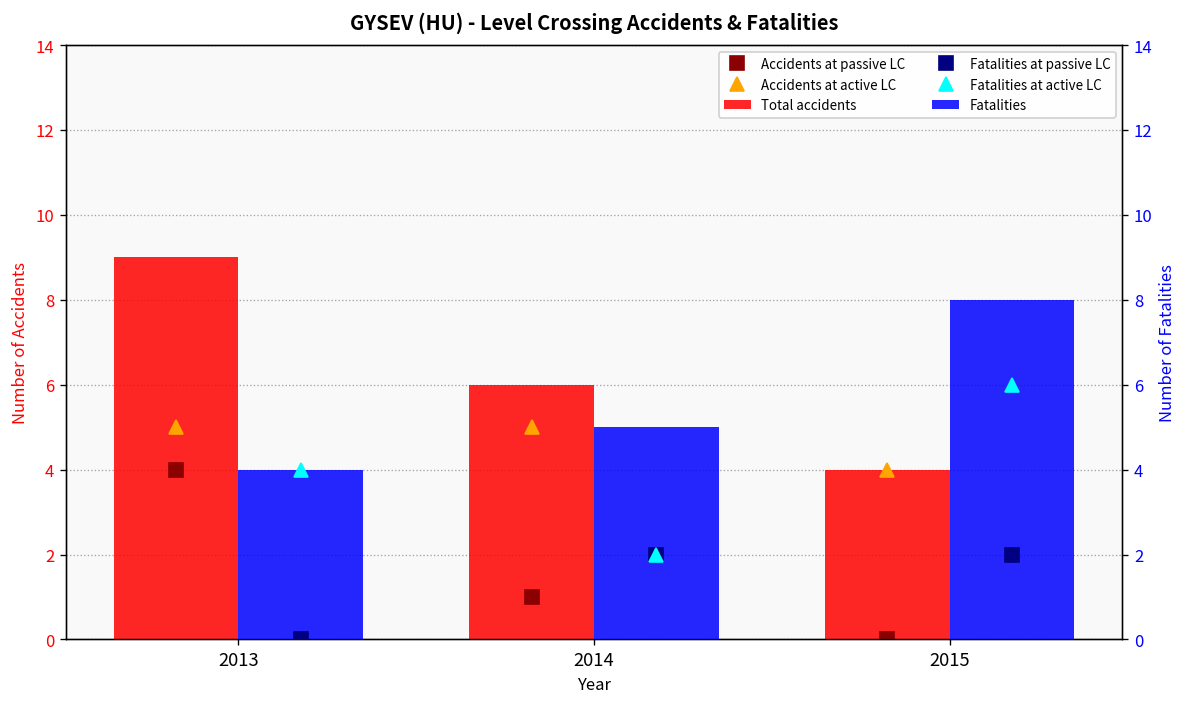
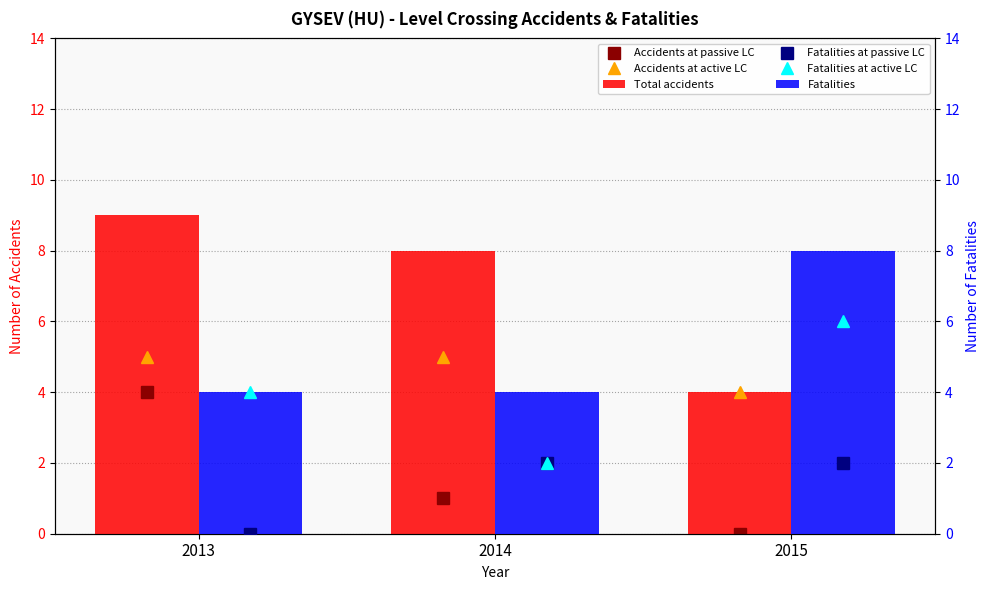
Total accidents, 2014: 6 -> 8
Fatalities, 2014: 5 -> 4
